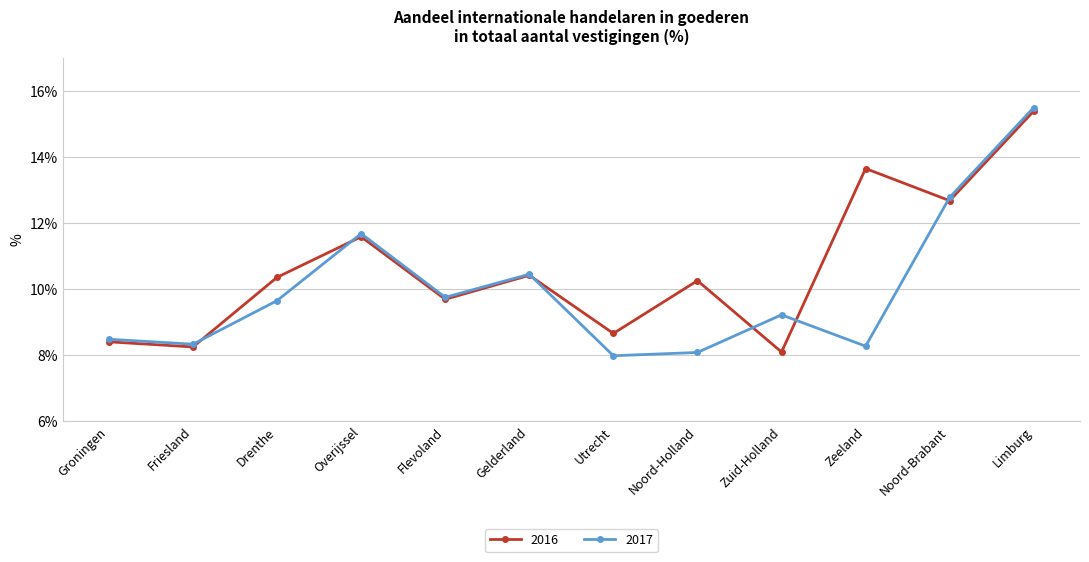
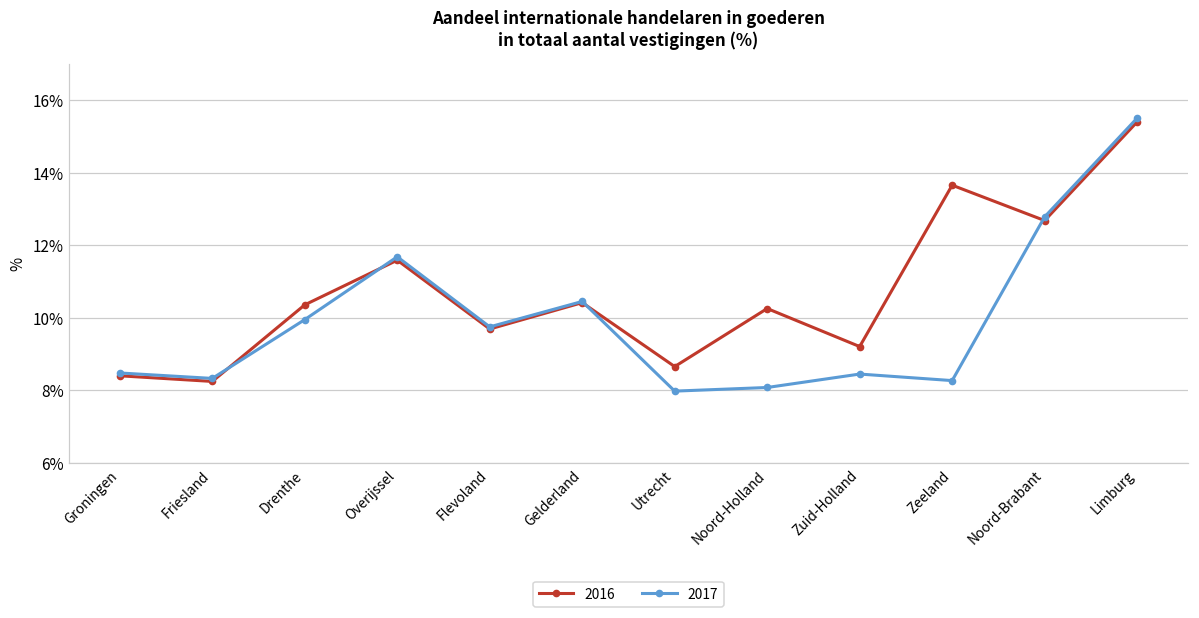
2017, Drenthe: 9.7% -> 10.0%
2016, Zuid-Holland: 8.1% -> 9.2%
2017, Zuid-Holland: 9.2% -> 8.5%
